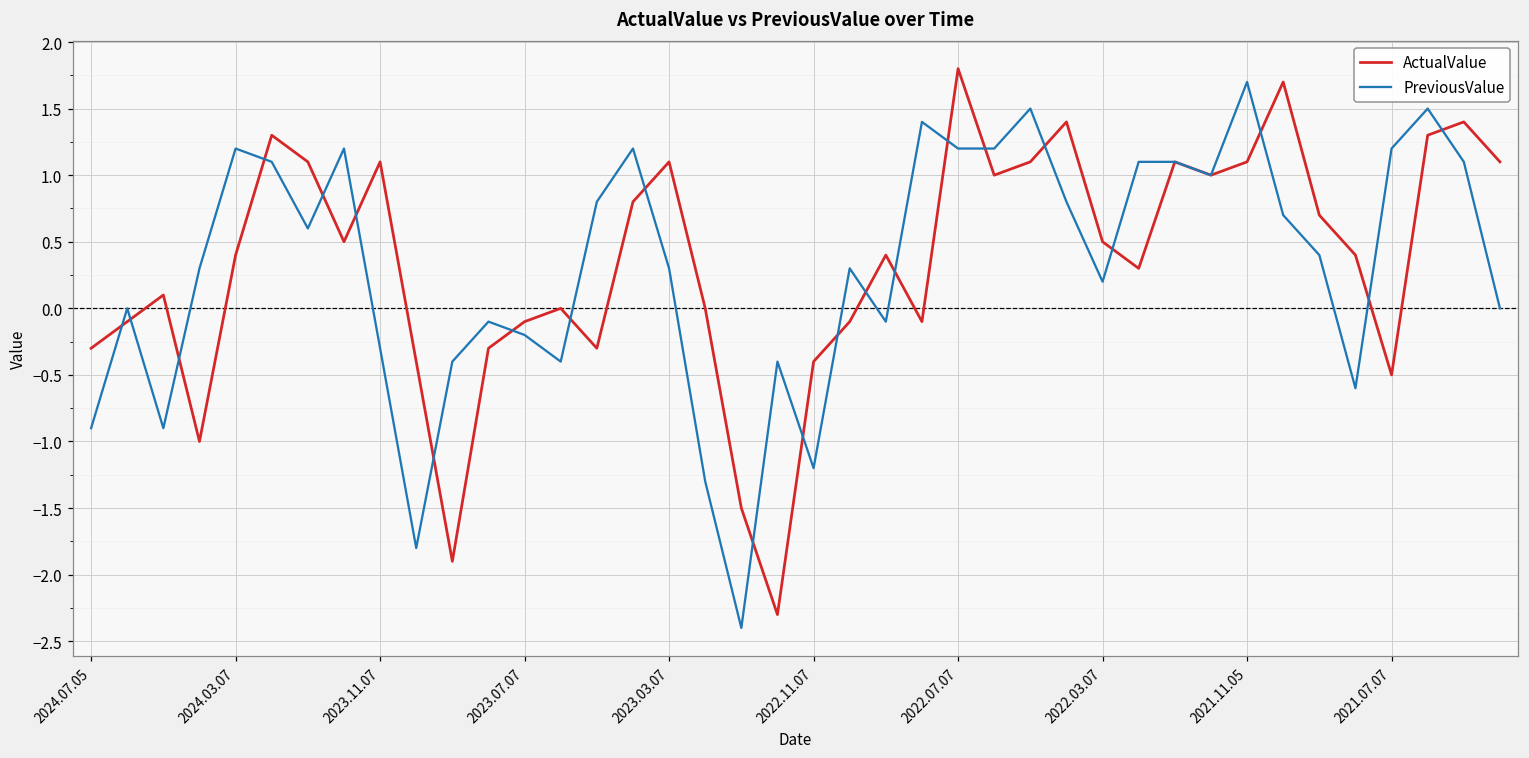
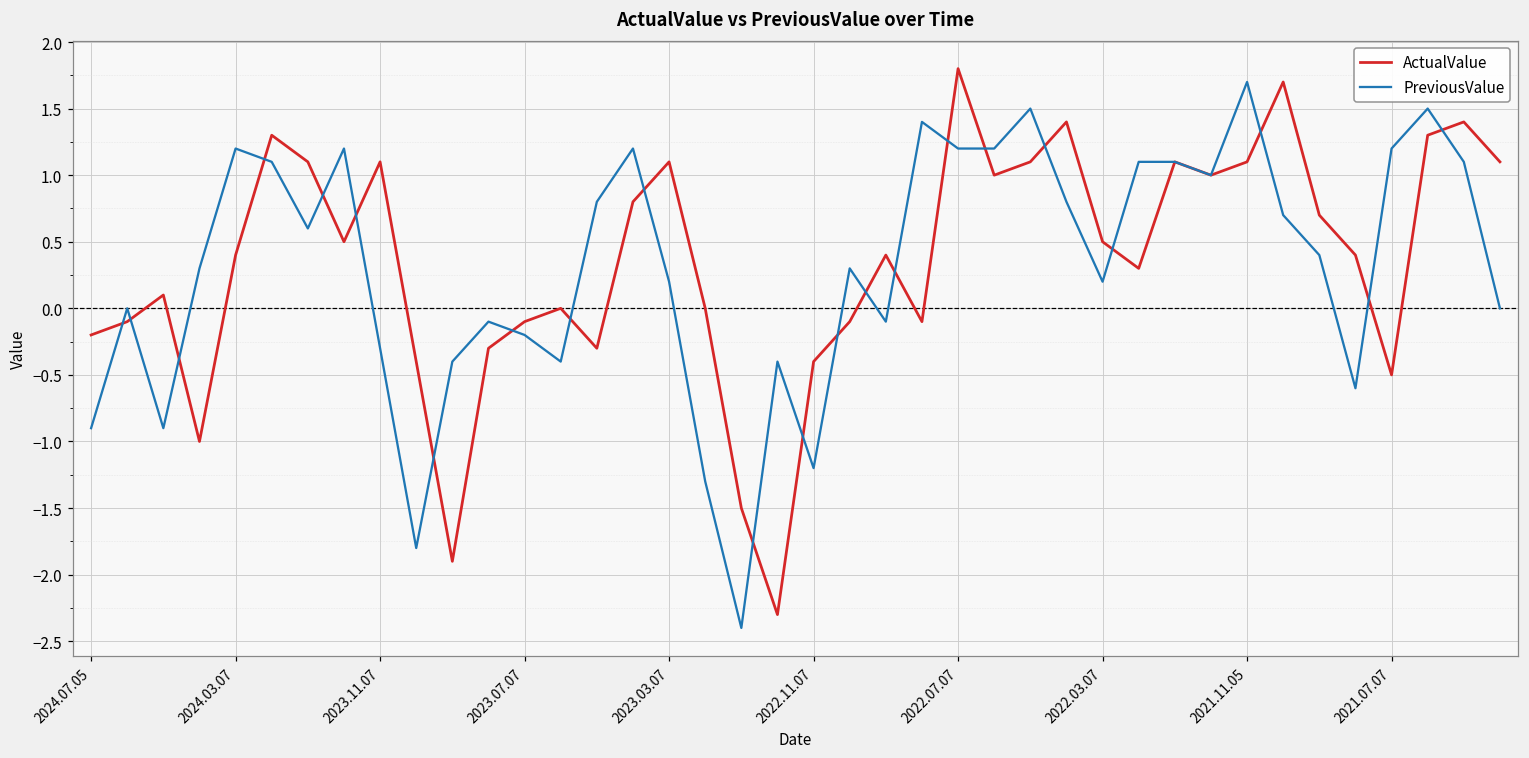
ActualValue, 2024.07.05: -0.3 -> -0.2
PreviousValue, 2023.03.07: 0.3 -> 0.2
